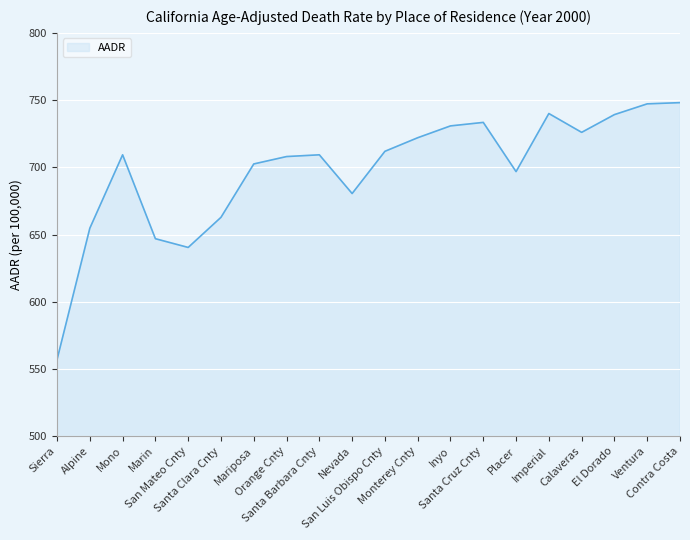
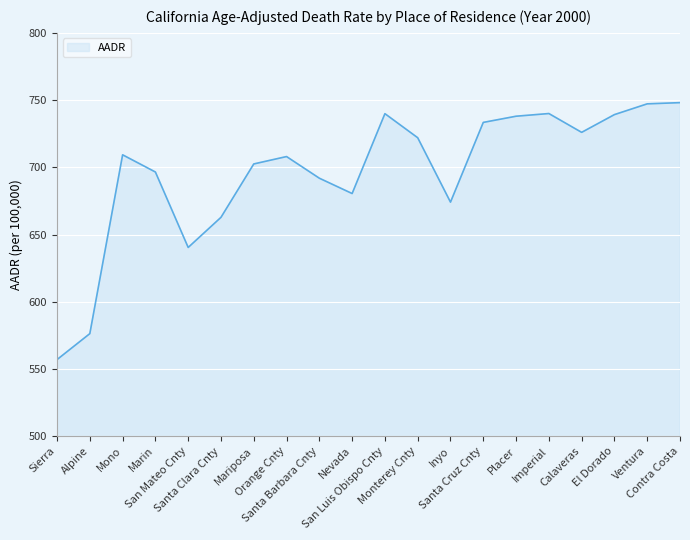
Alpine: 655 -> 576
Marin: 647 -> 697
Santa Barbara Cnty: 709 -> 692
San Luis Obispo Cnty: 712 -> 740
Inyo: 731 -> 674
Placer: 697 -> 738
